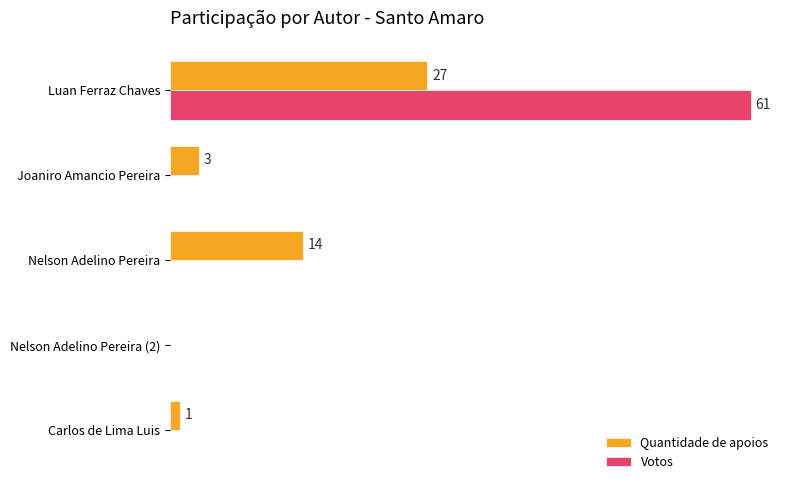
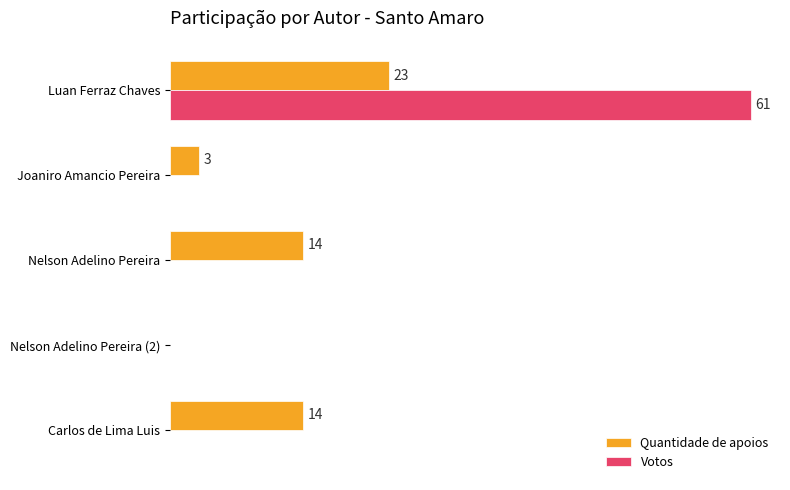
Quantidade de apoios, Luan Ferraz Chaves: 27 -> 23
Quantidade de apoios, Carlos de Lima Luis: 1 -> 14
